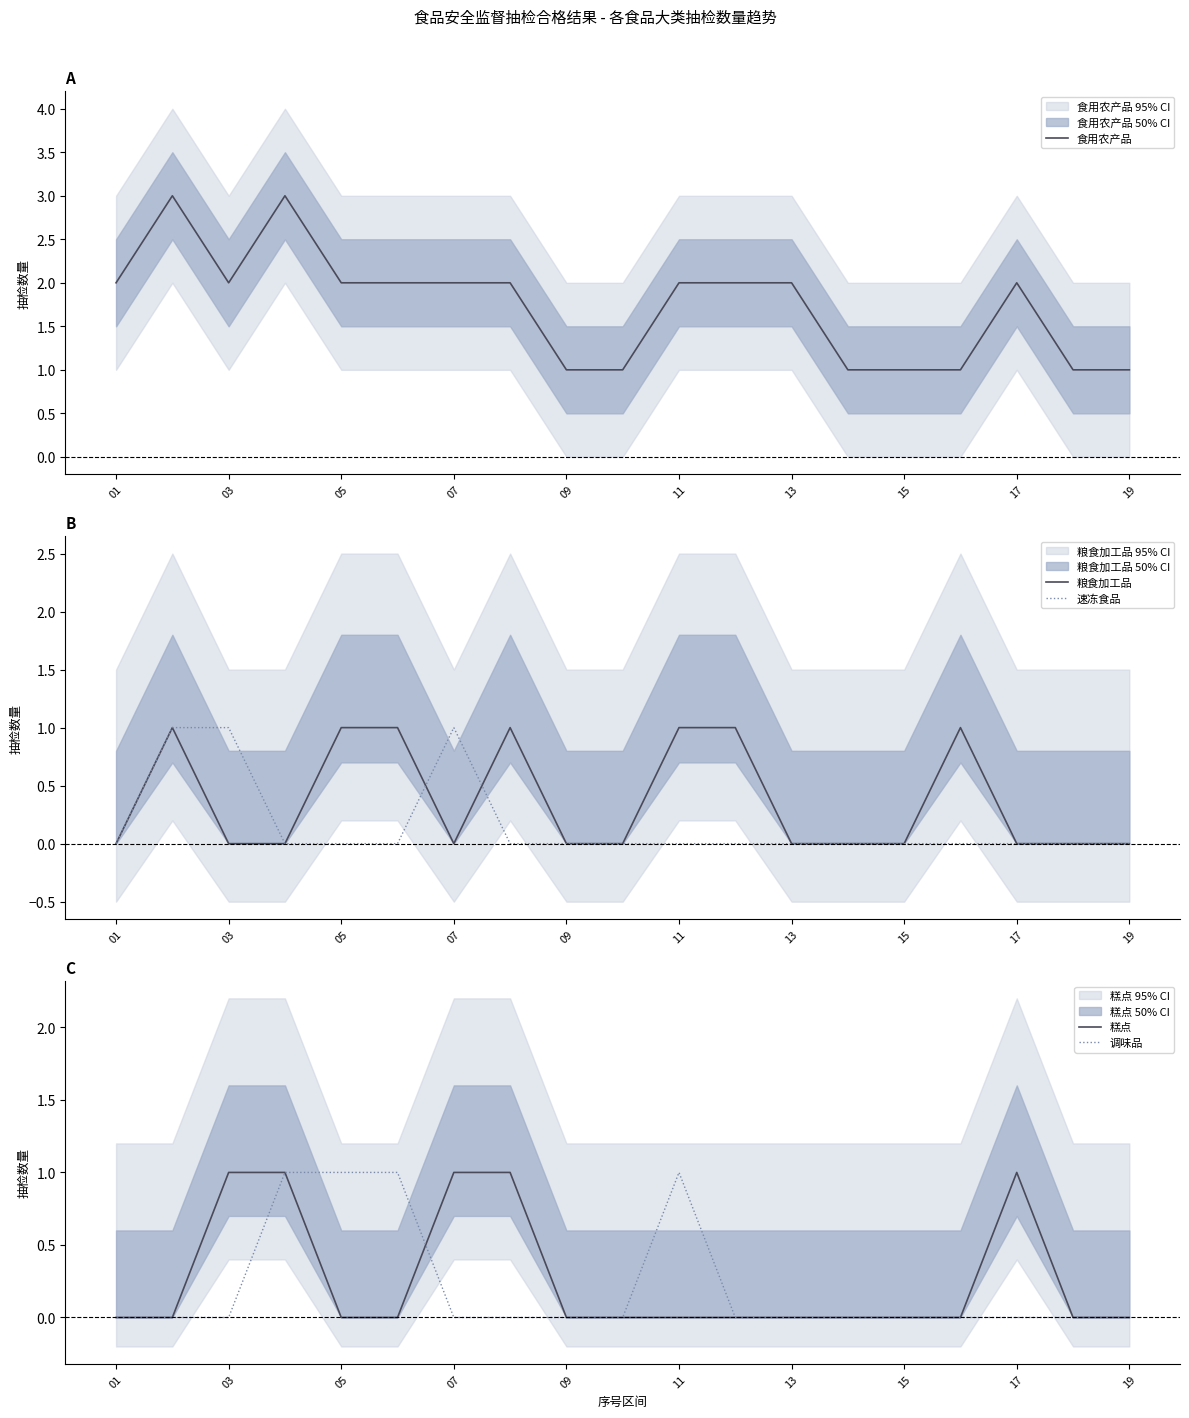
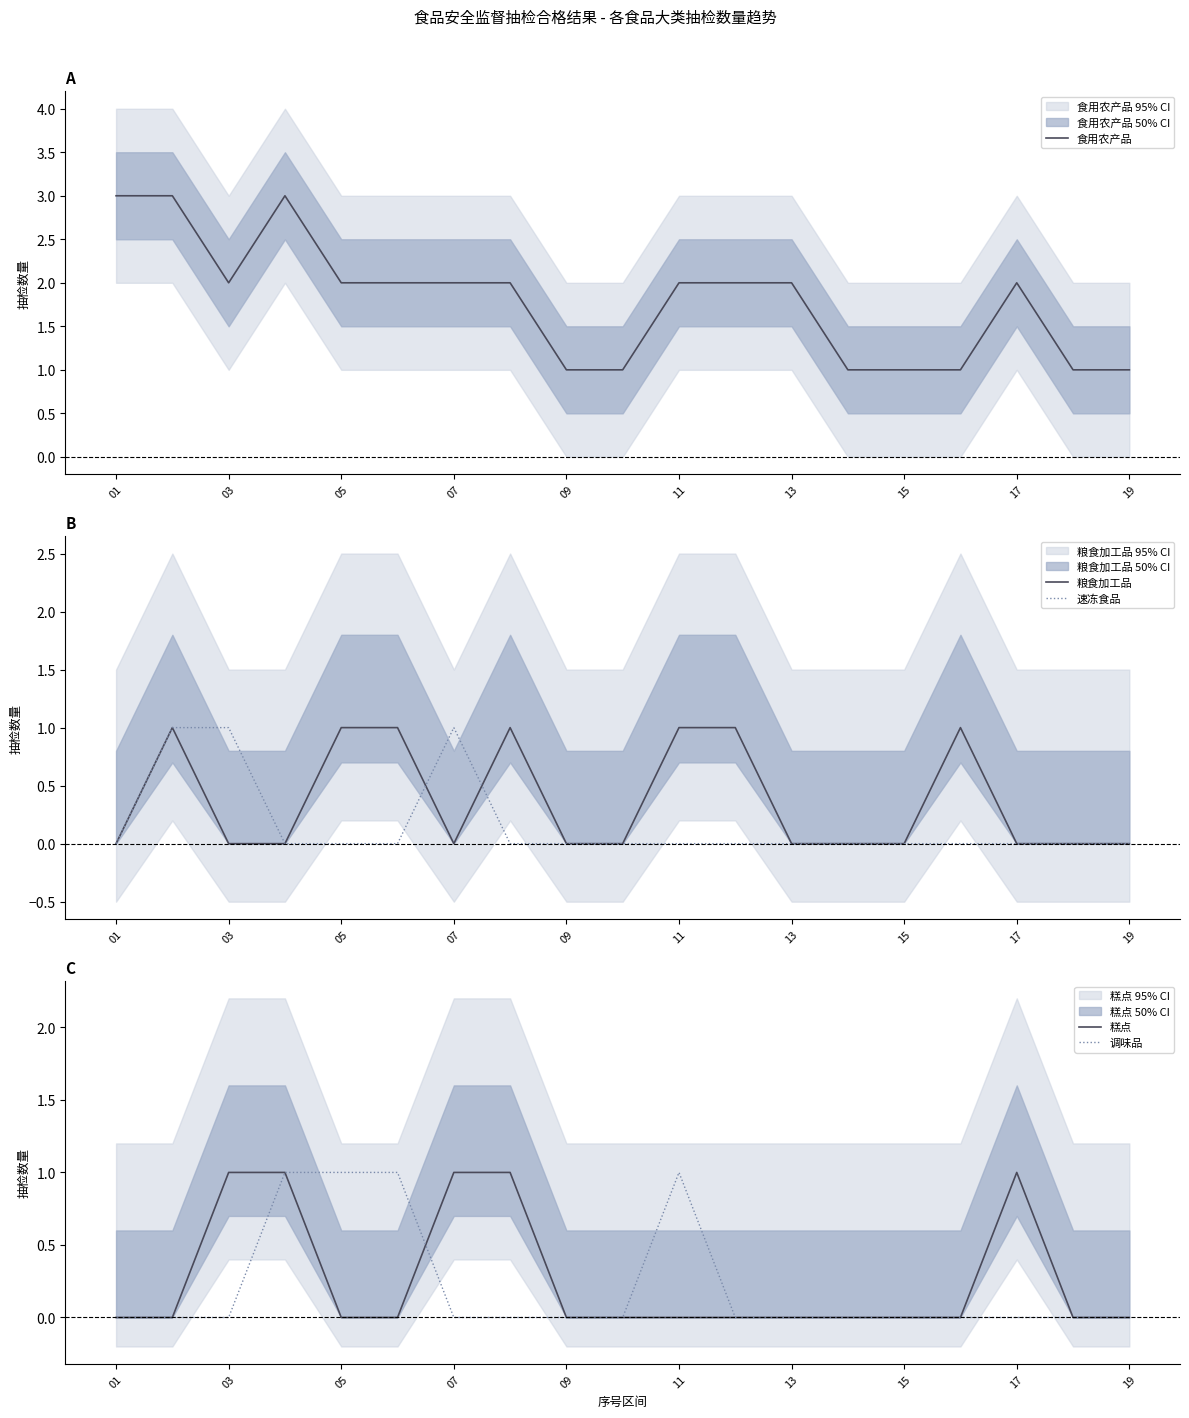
A, 食用农产品, 01: 2 -> 3
